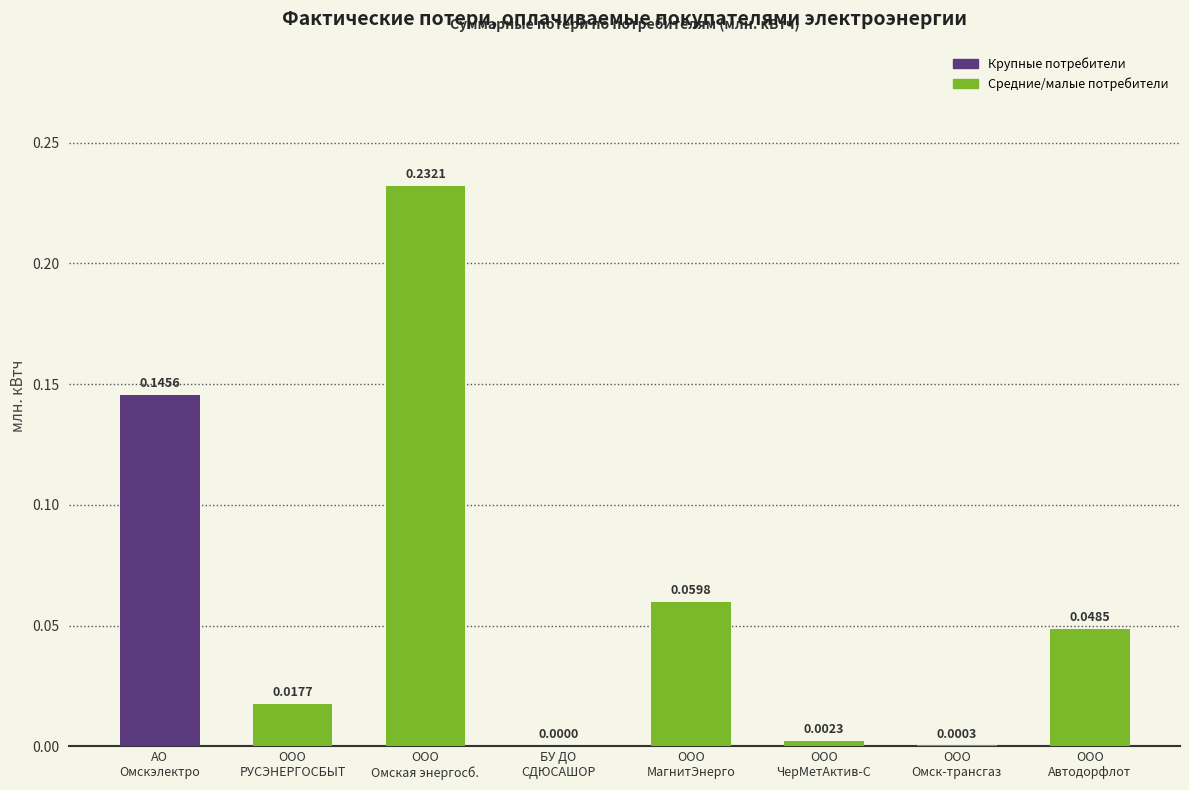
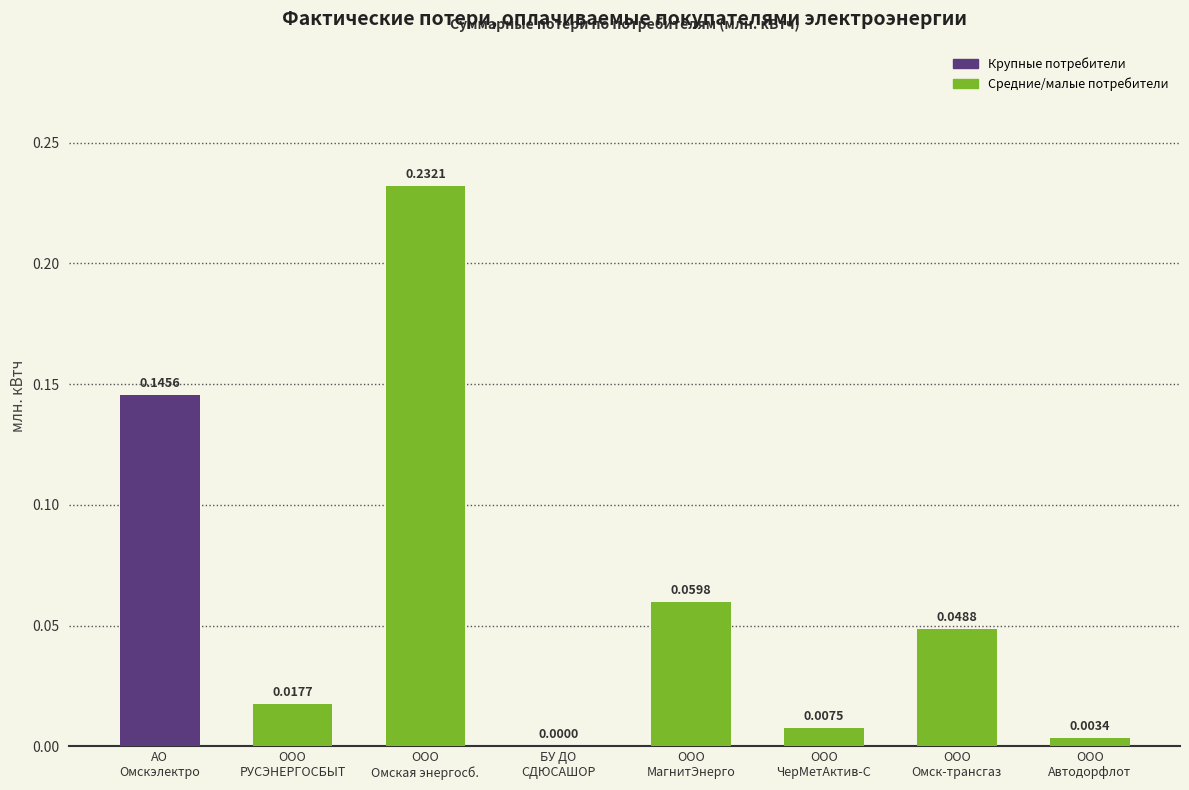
ООО ЧерМетАктив-С: 0.0023 -> 0.0075
ООО Омск-трансгаз: 0.0003 -> 0.0488
ООО Автодорфлот: 0.0485 -> 0.0034
